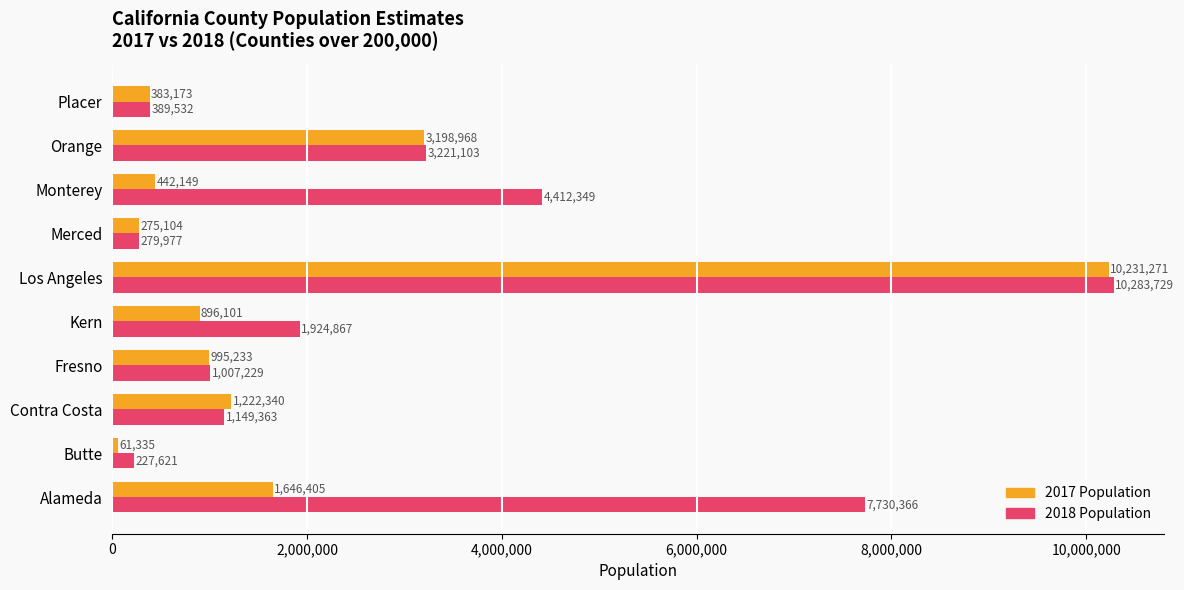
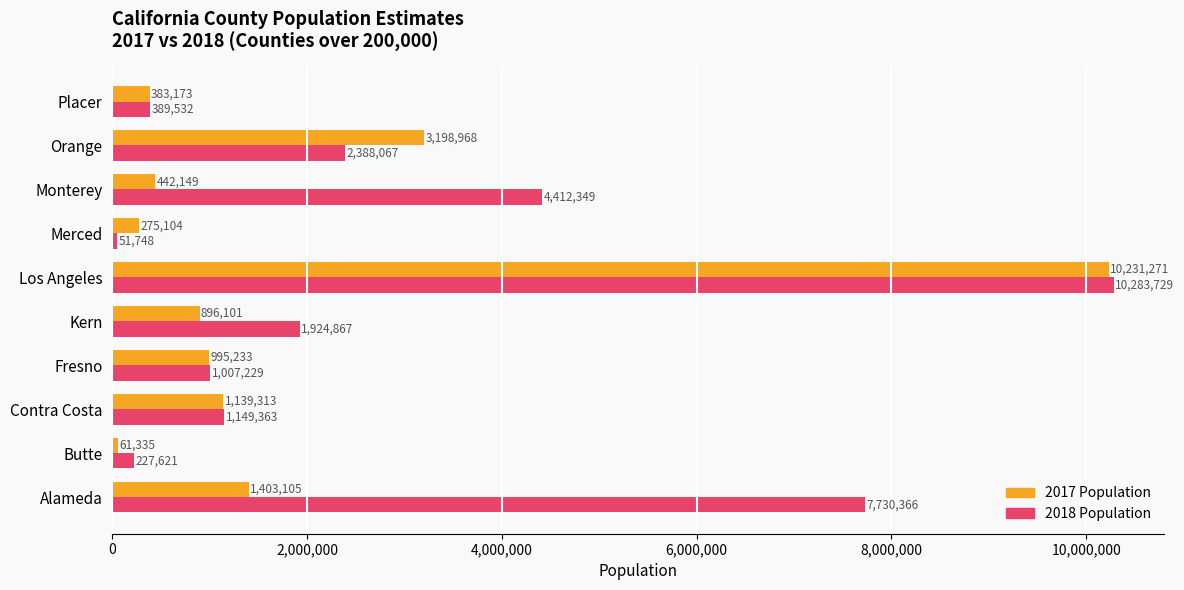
2018 Population, Orange: 3,221,103 -> 2,388,067
2018 Population, Merced: 279,977 -> 51,748
2017 Population, Contra Costa: 1,222,340 -> 1,139,313
2017 Population, Alameda: 1,646,405 -> 1,403,105
